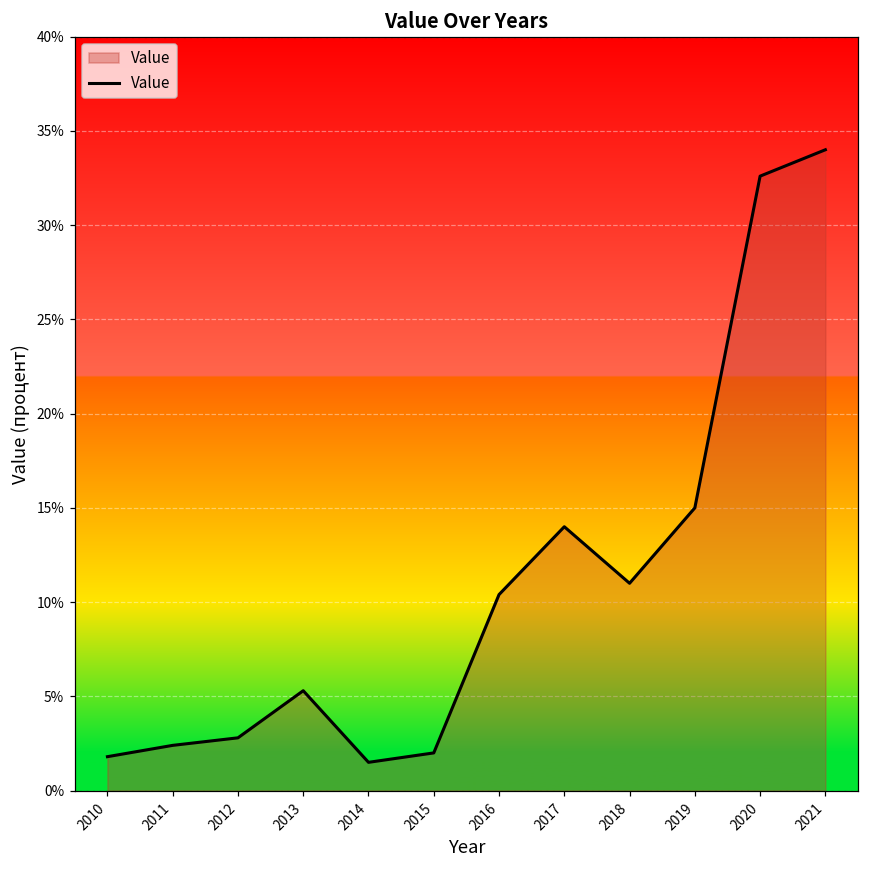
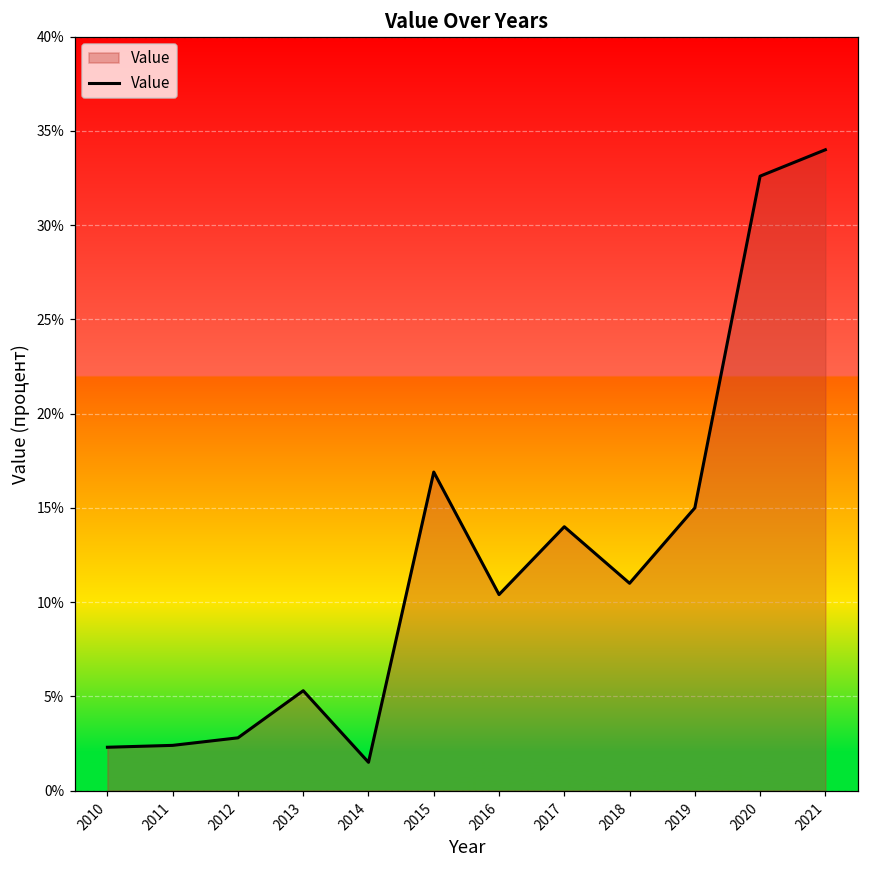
2010: 1.8% -> 2.3%
2015: 2.0% -> 16.9%
